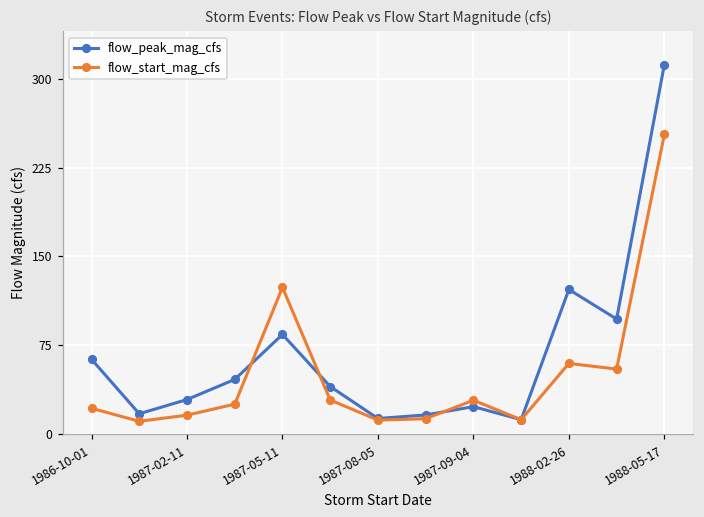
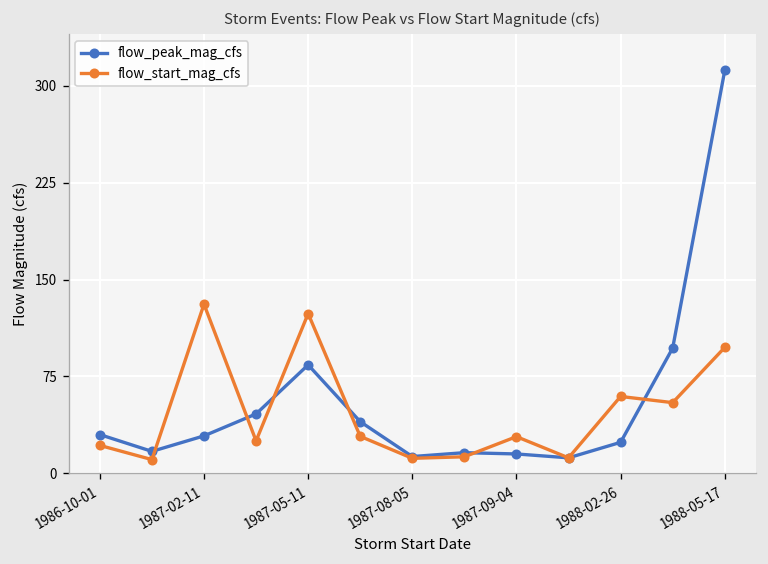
flow_peak_mag_cfs, 1986-10-01: 63 -> 30
flow_start_mag_cfs, 1987-02-11: 16 -> 131
flow_peak_mag_cfs, 1987-09-04: 23 -> 15
flow_peak_mag_cfs, 1988-02-26: 122 -> 24
flow_start_mag_cfs, 1988-05-17: 253 -> 98
